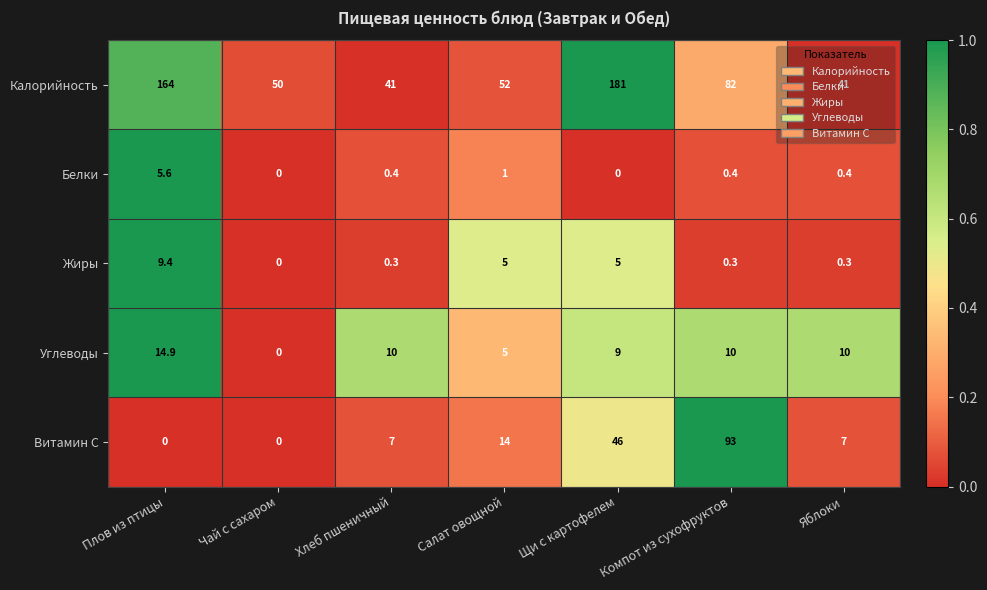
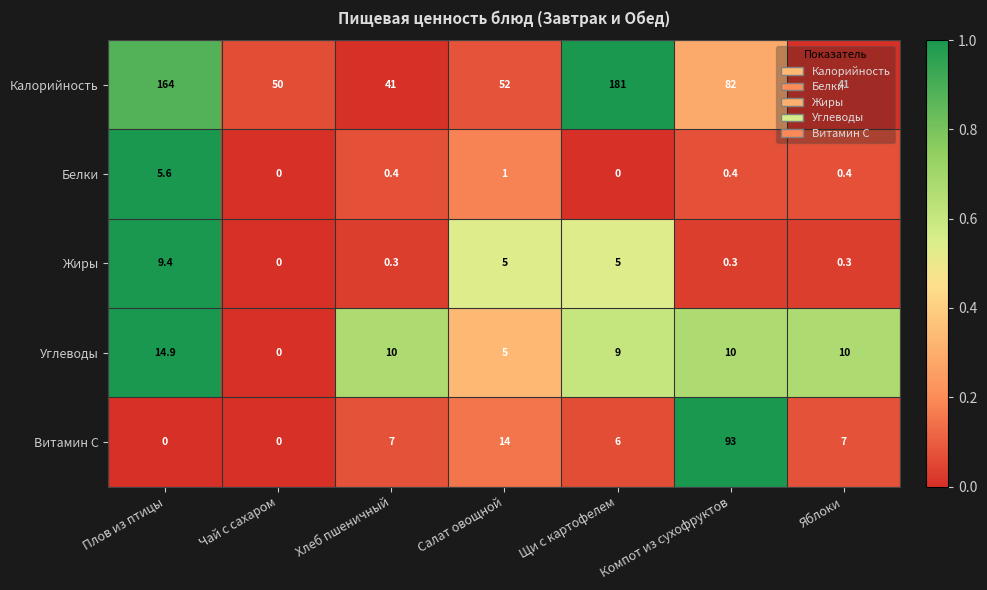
Витамин С, Щи с картофелем: 46 -> 6
